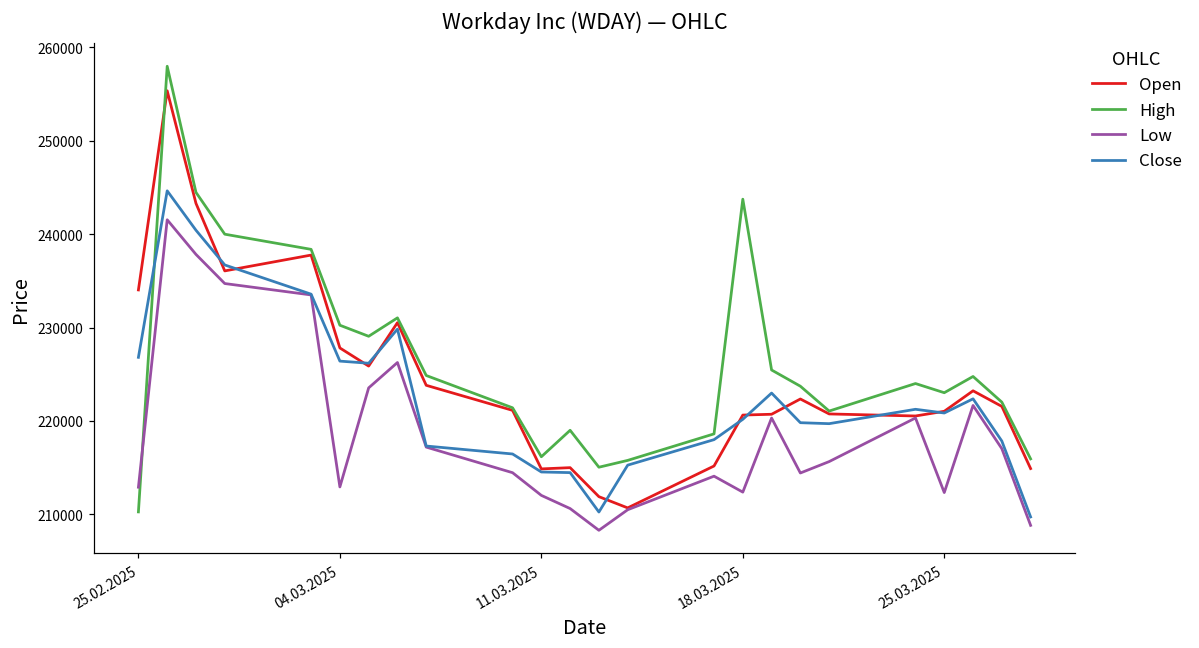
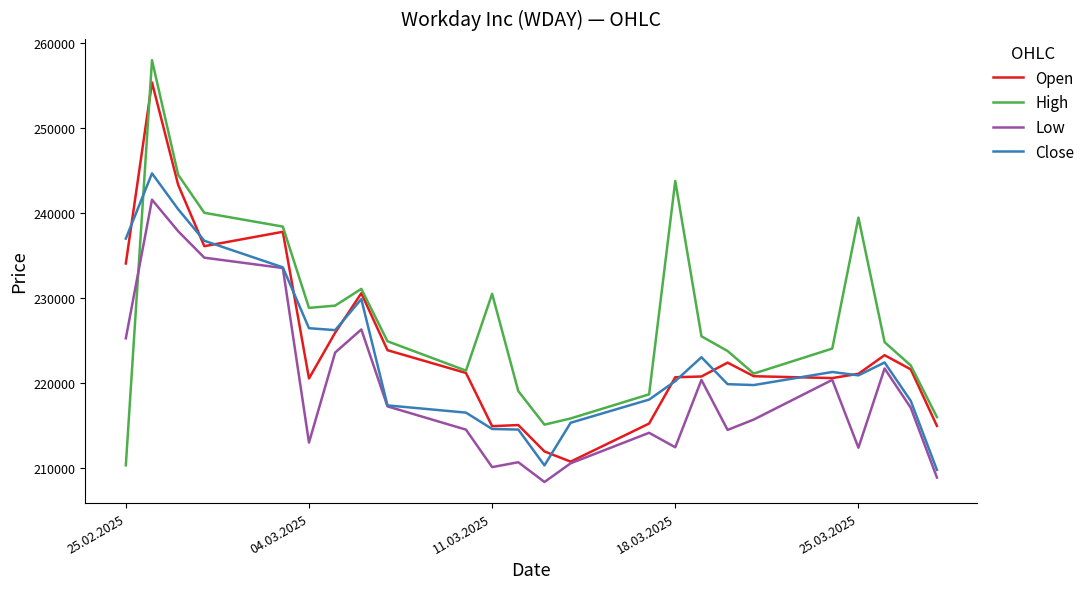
Low, 25.02.2025: 213000 -> 225000
Close, 25.02.2025: 227000 -> 237000
Open, 04.03.2025: 228000 -> 220000
High, 04.03.2025: 230000 -> 229000
High, 11.03.2025: 216000 -> 230000
Low, 11.03.2025: 212000 -> 210000
High, 25.03.2025: 223000 -> 239000
